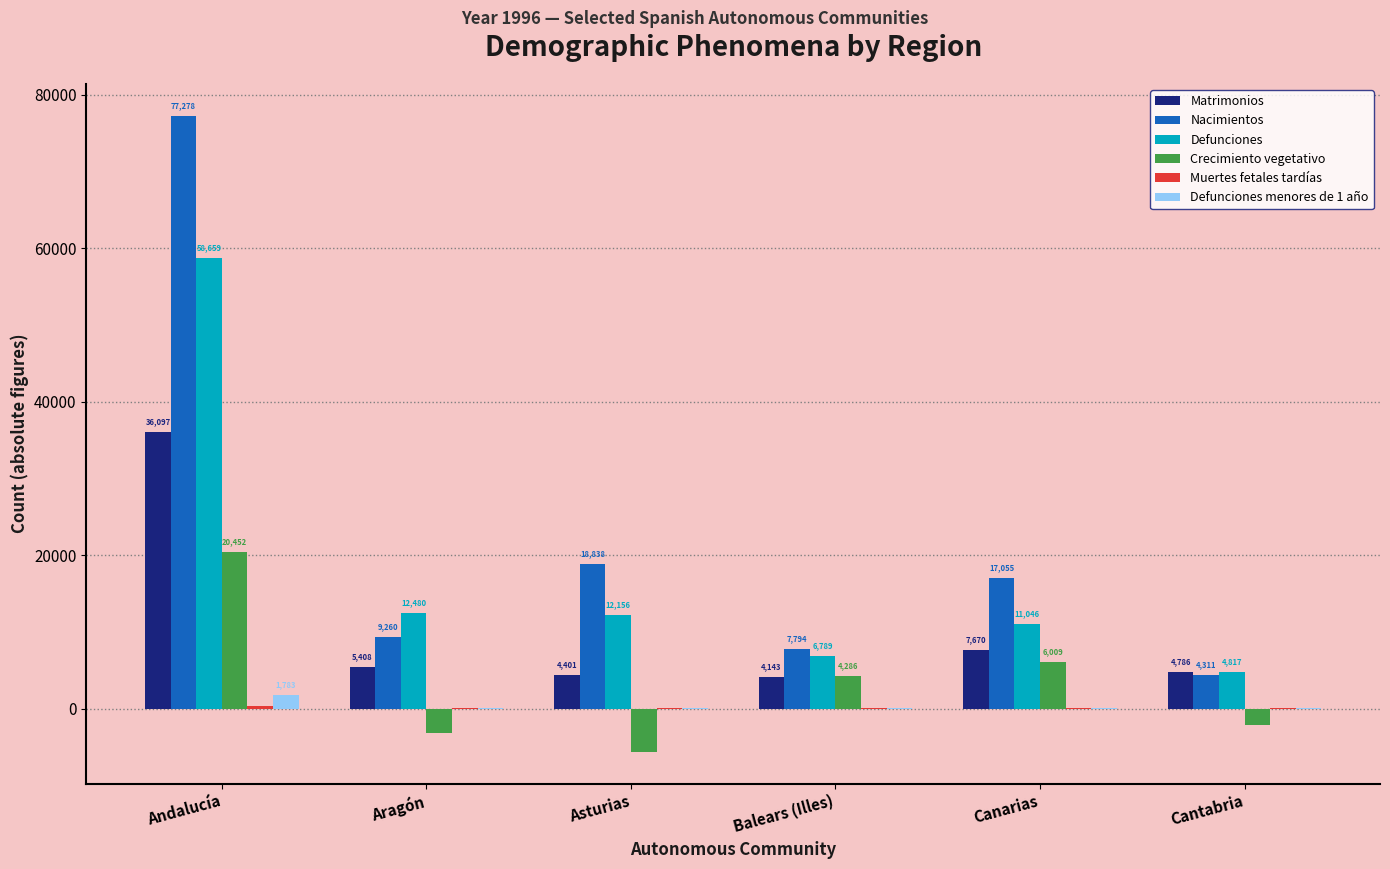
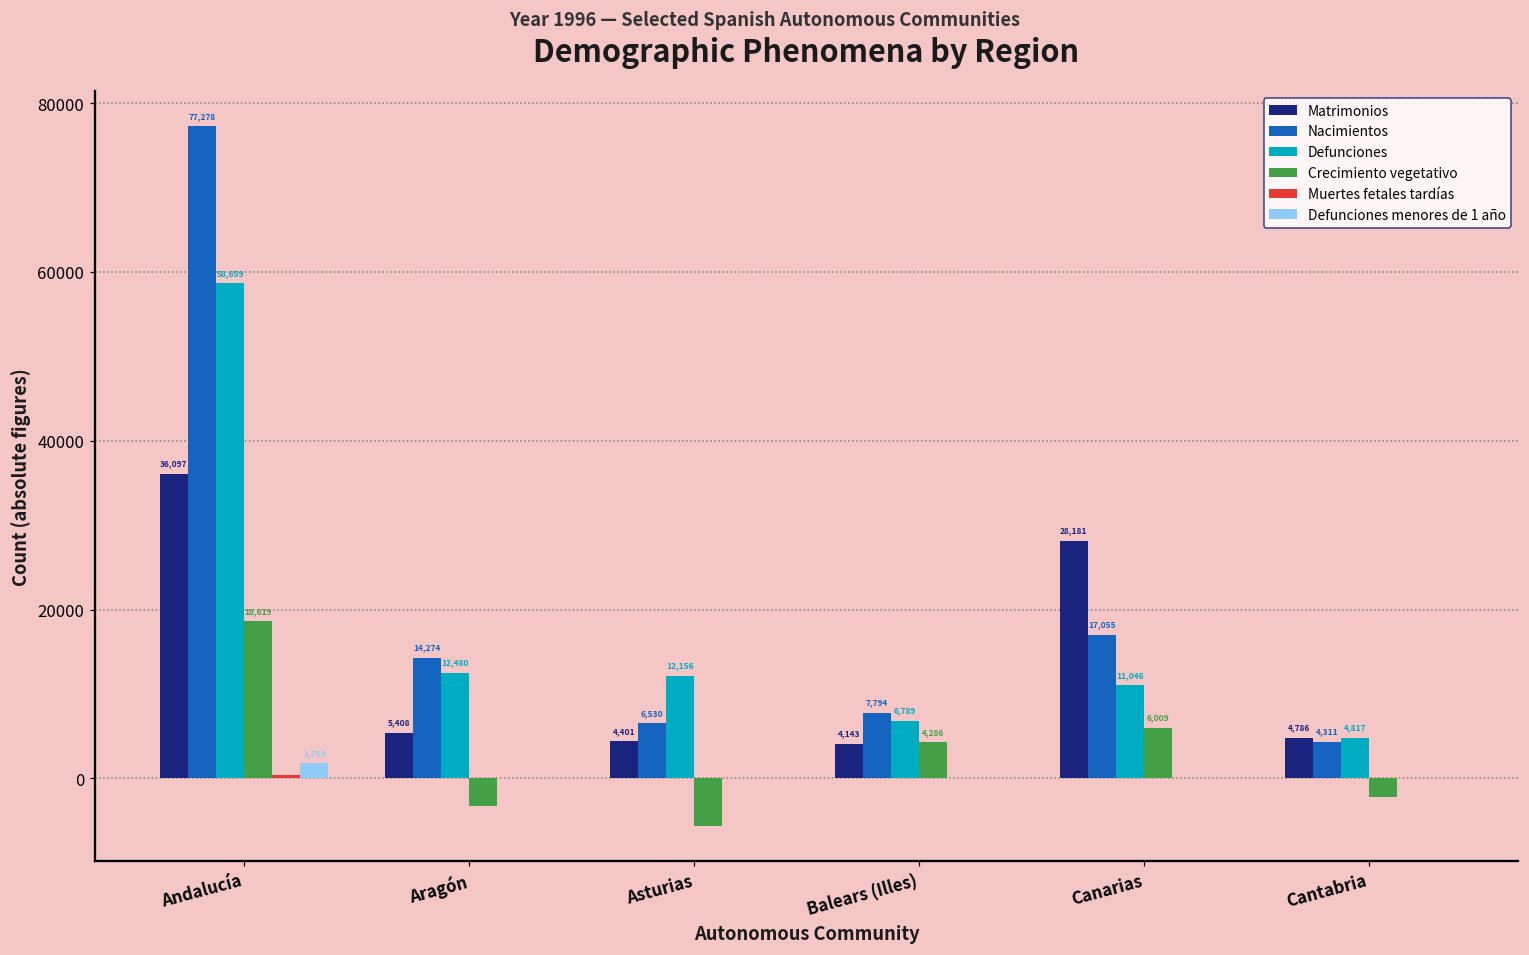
Crecimiento vegetativo, Andalucía: 20,452 -> 18,619
Nacimientos, Aragón: 9,260 -> 14,274
Nacimientos, Asturias: 18,838 -> 6,530
Matrimonios, Canarias: 7,670 -> 28,181
